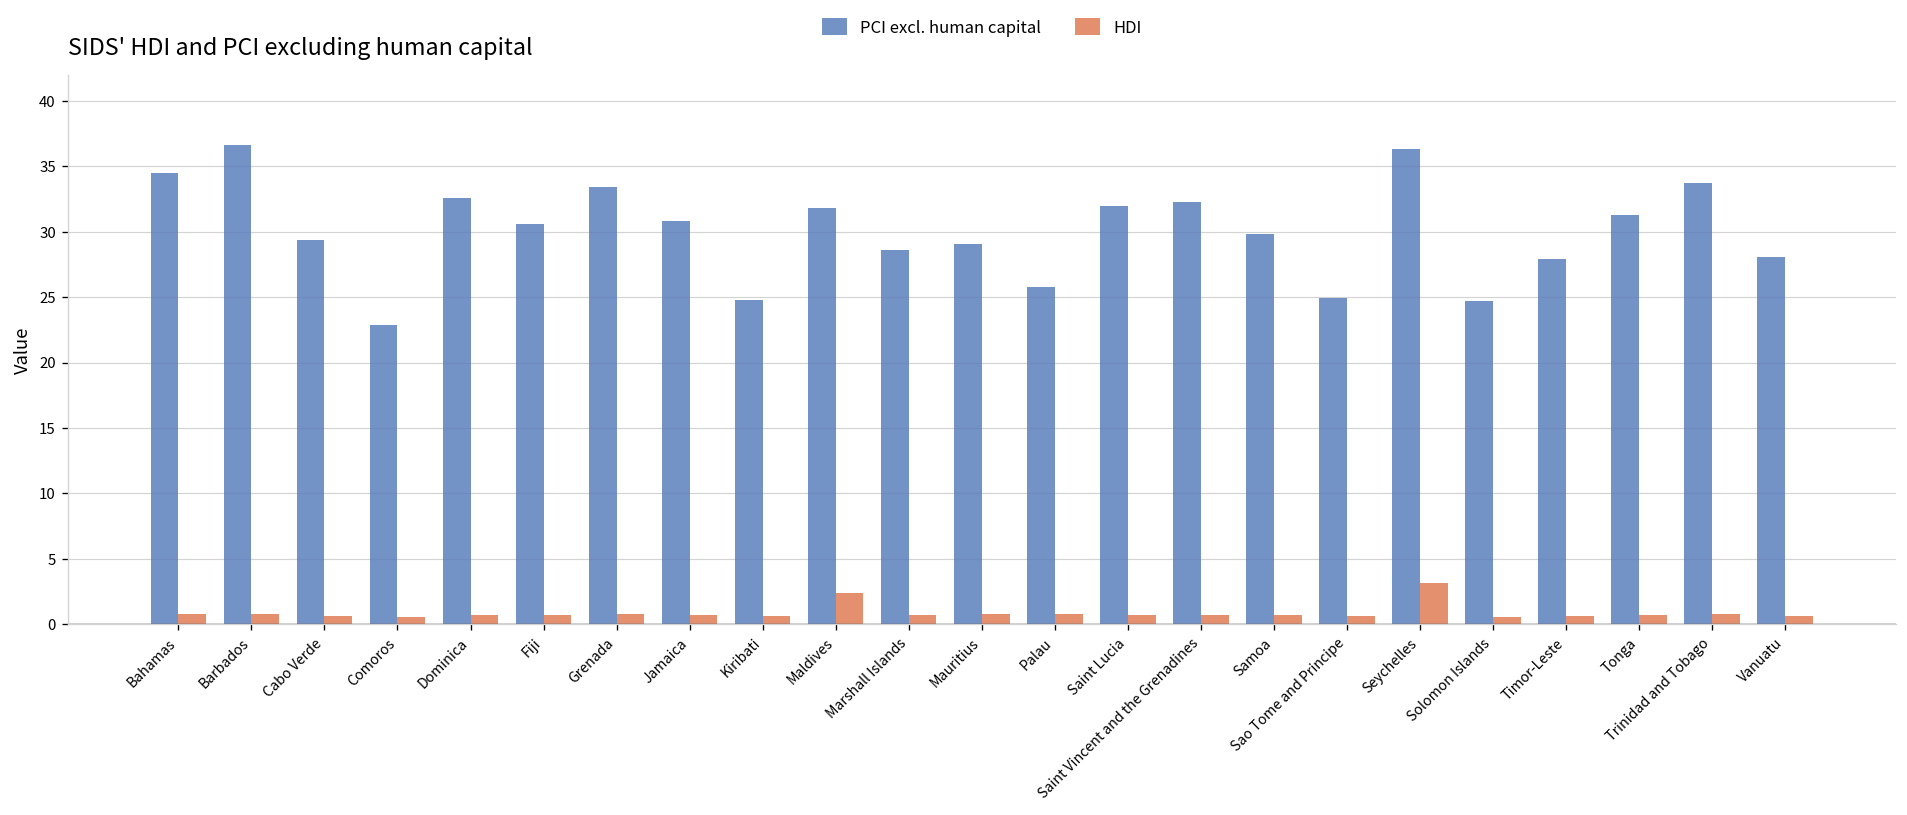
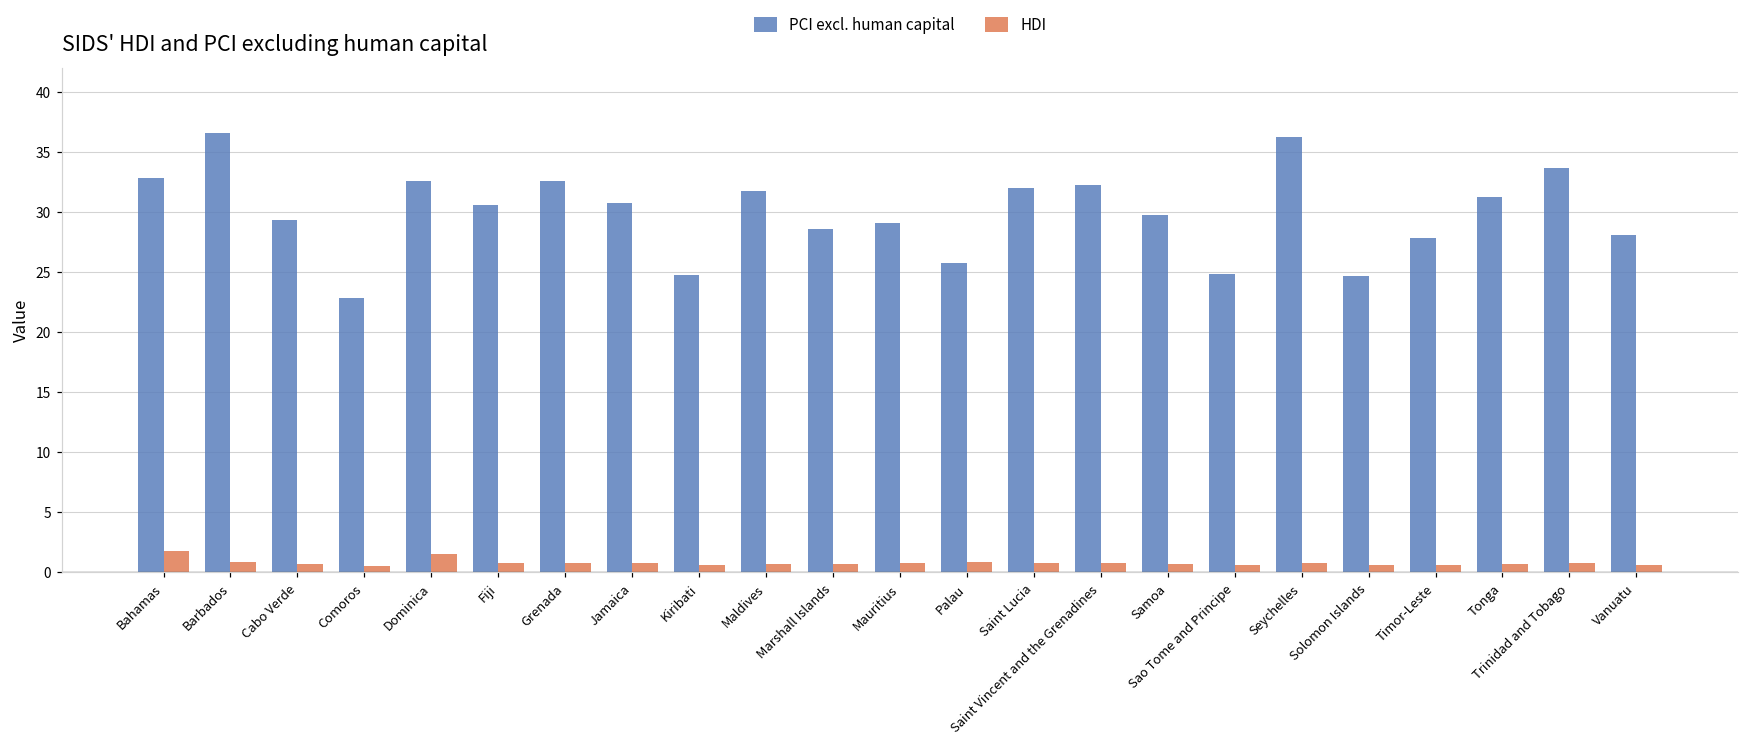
PCI excl. human capital, Bahamas: 34.5 -> 32.9
HDI, Bahamas: 0.8 -> 1.7
HDI, Dominica: 0.7 -> 1.5
PCI excl. human capital, Grenada: 33.4 -> 32.6
HDI, Maldives: 2.4 -> 0.7
HDI, Seychelles: 3.1 -> 0.8
